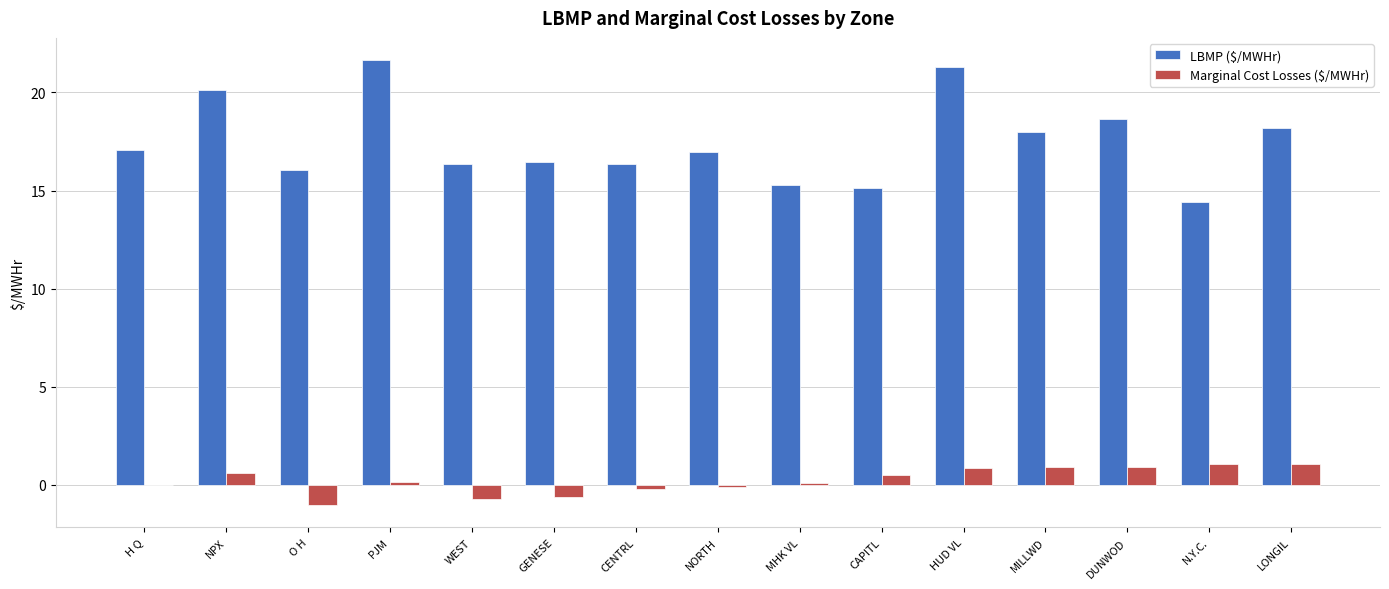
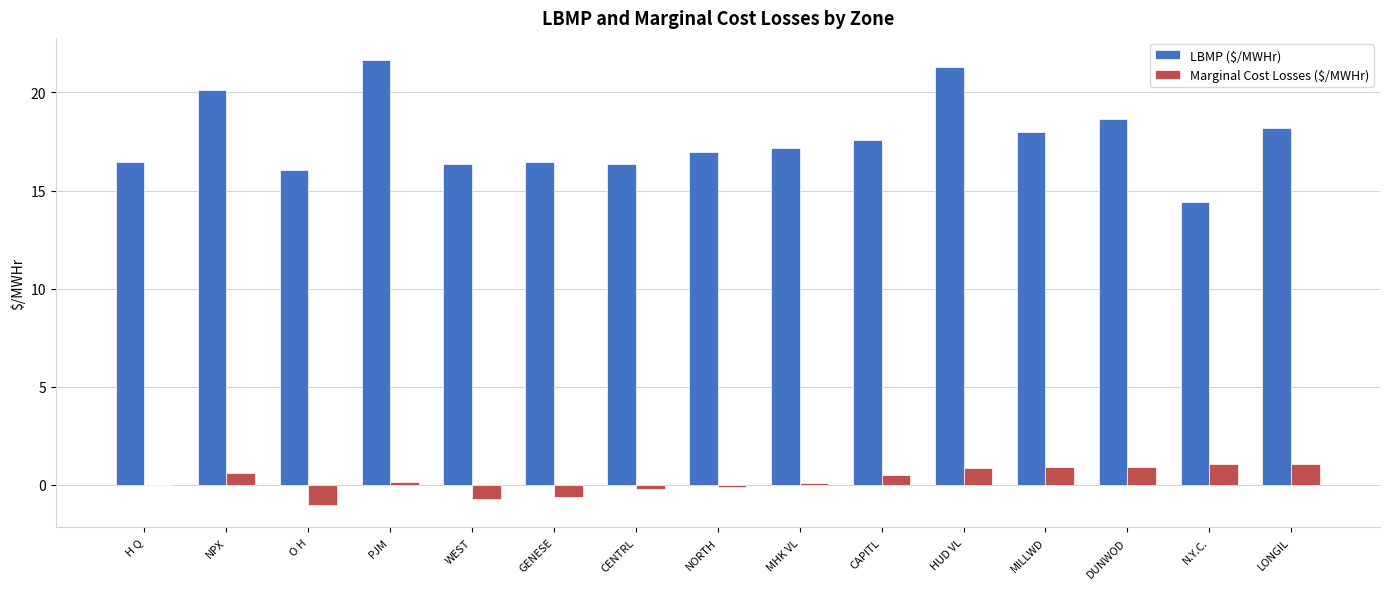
LBMP ($/MWHr), H Q: 17.1 -> 16.5
LBMP ($/MWHr), MHK VL: 15.3 -> 17.2
LBMP ($/MWHr), CAPITL: 15.1 -> 17.6
